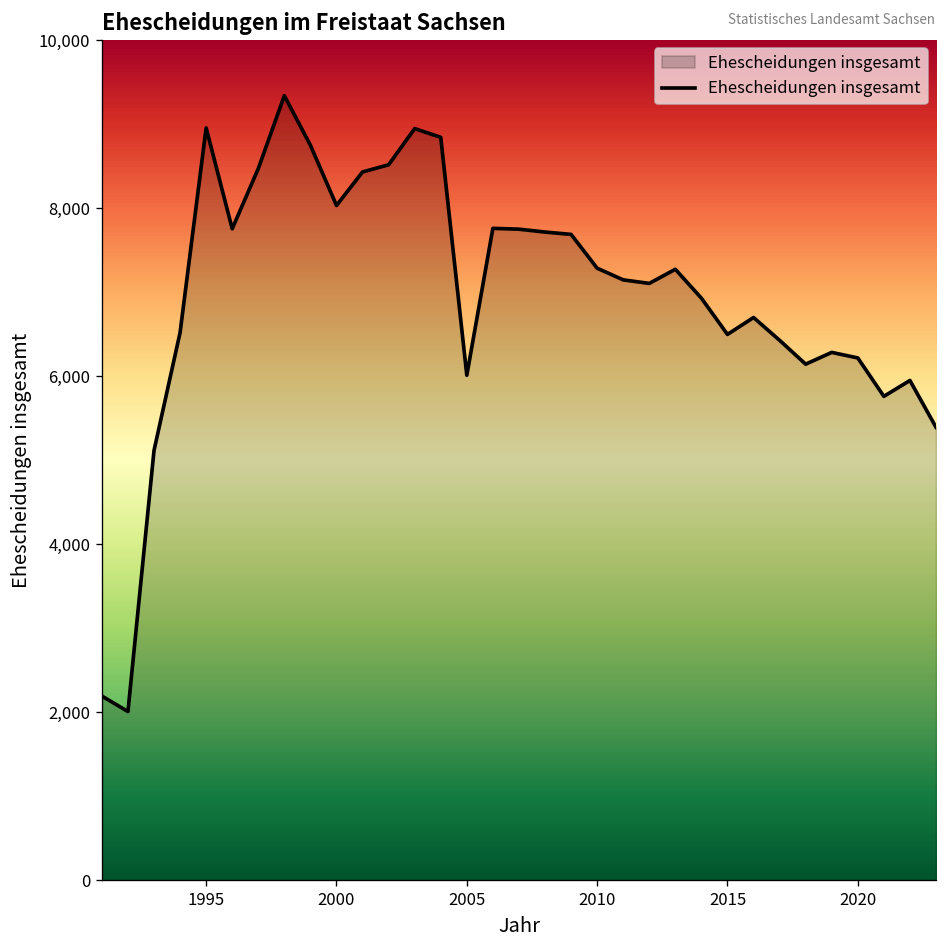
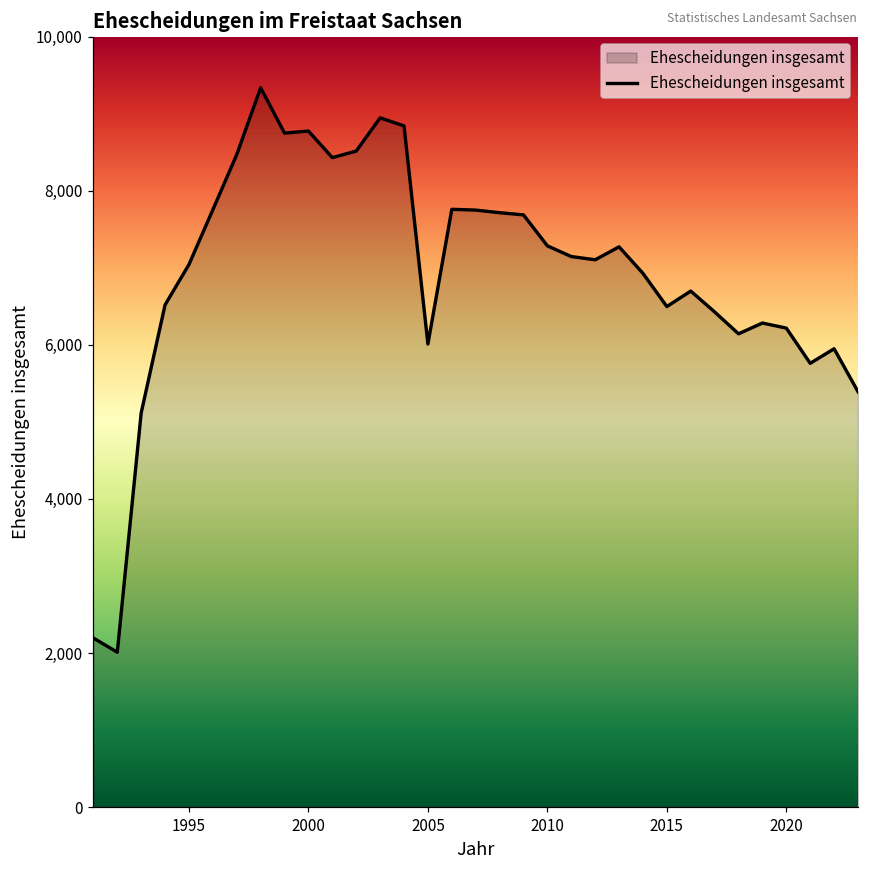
1995: 9,000 -> 7,000
2000: 8,000 -> 8,800
